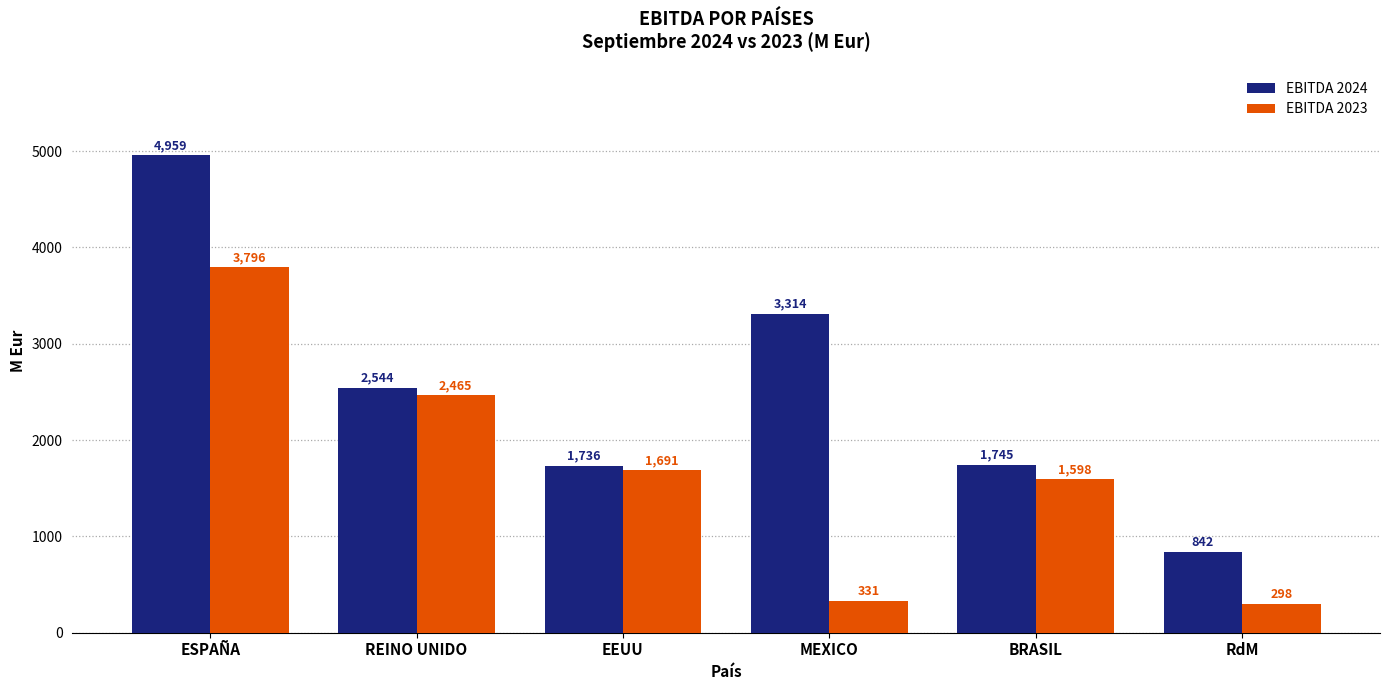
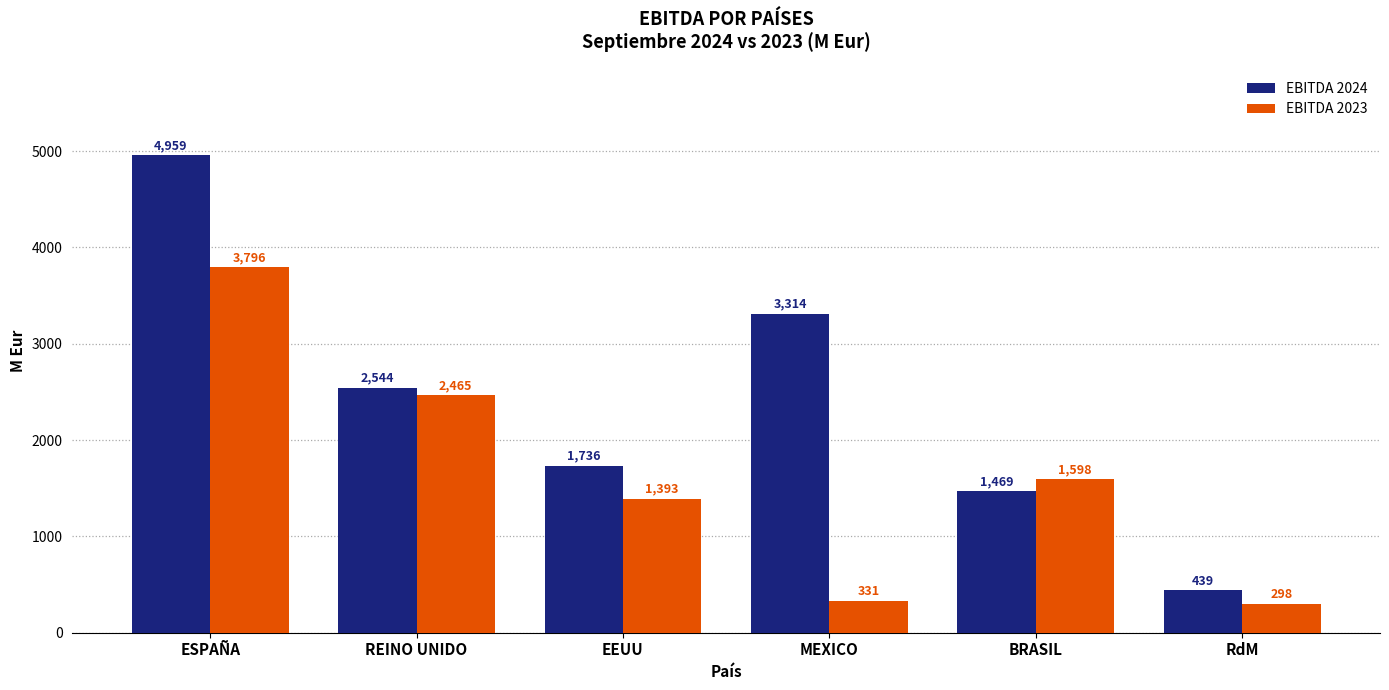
EBITDA 2023, EEUU: 1,691 -> 1,393
EBITDA 2024, BRASIL: 1,745 -> 1,469
EBITDA 2024, RdM: 842 -> 439
